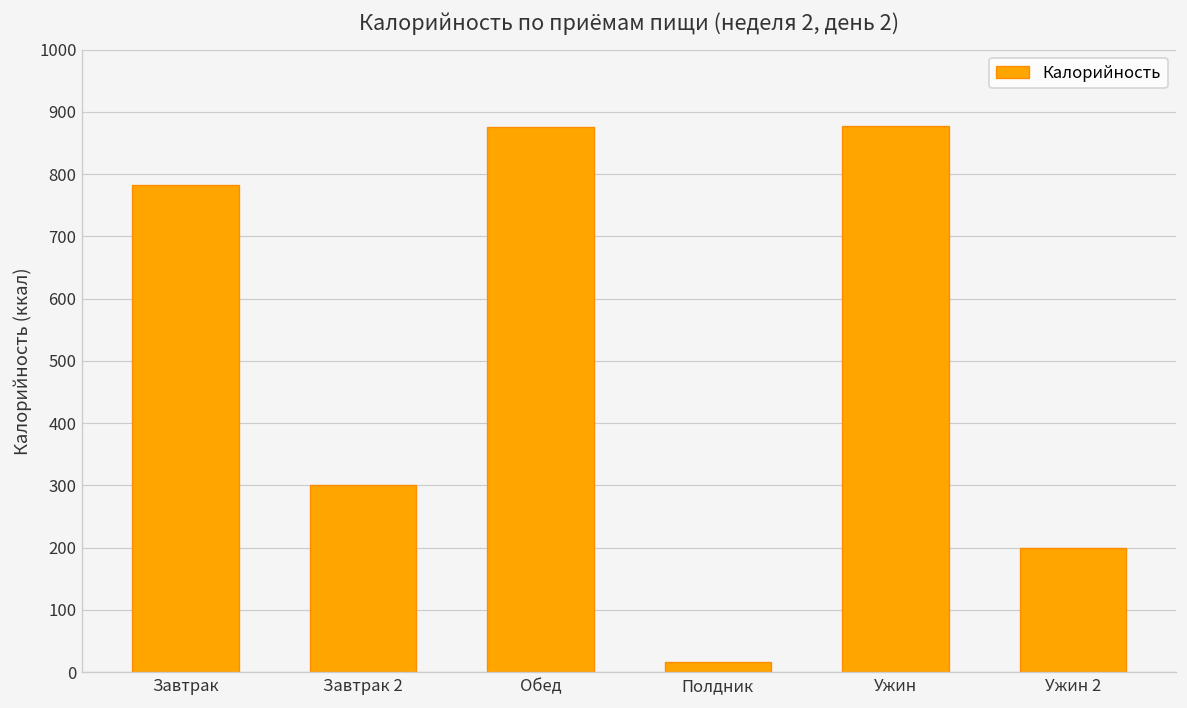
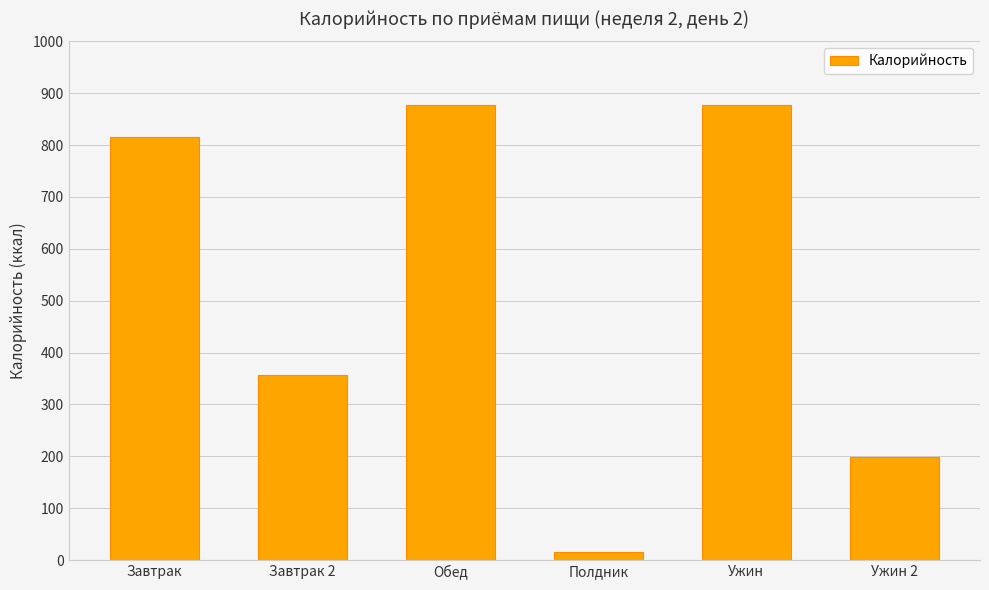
Завтрак: 780 -> 820
Завтрак 2: 300 -> 360
